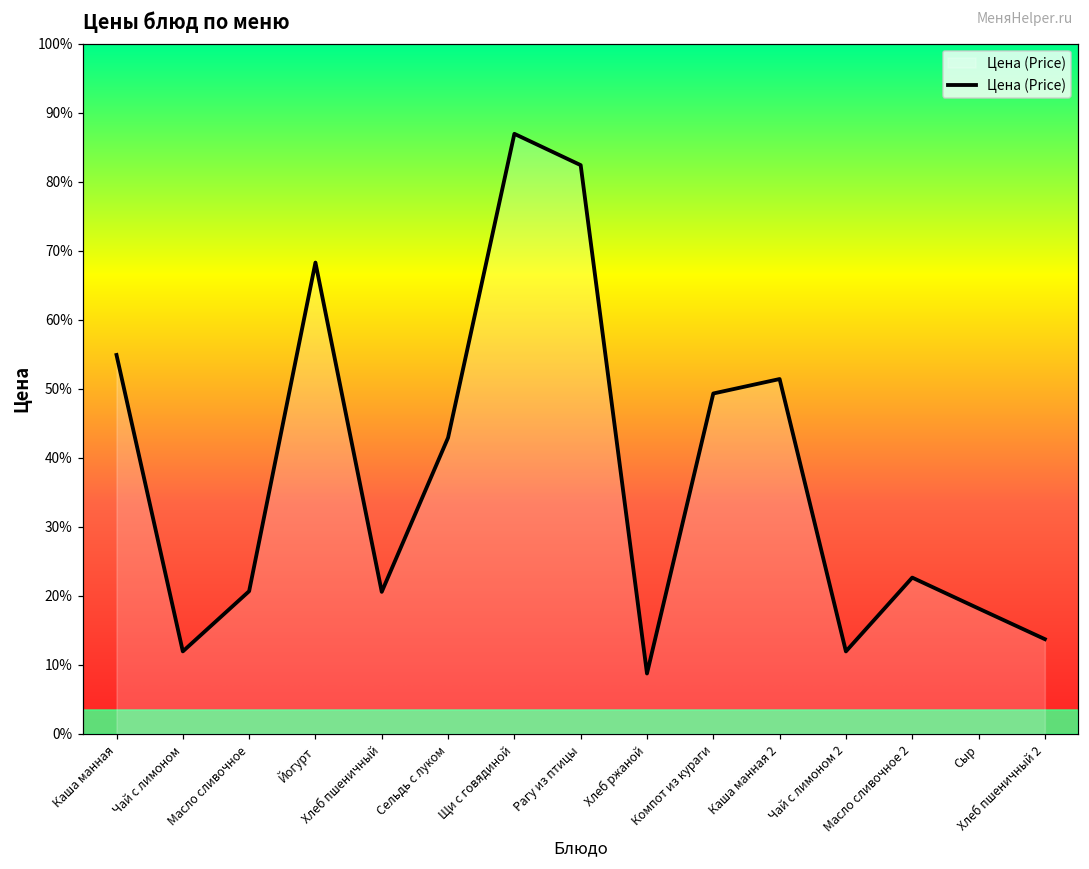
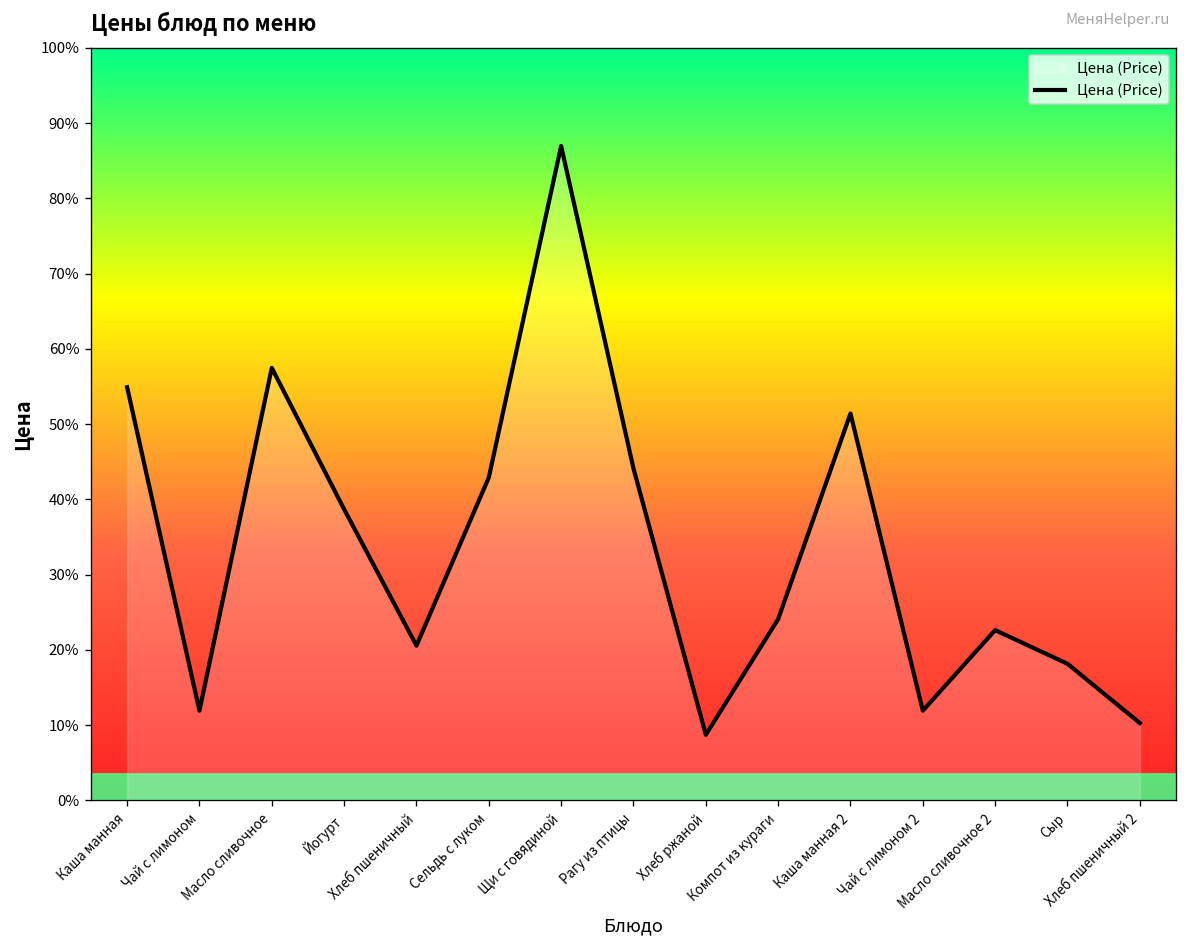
Масло сливочное: 21% -> 57%
Йогурт: 68% -> 39%
Рагу из птицы: 82% -> 44%
Компот из кураги: 49% -> 24%
Хлеб пшеничный 2: 14% -> 10%
